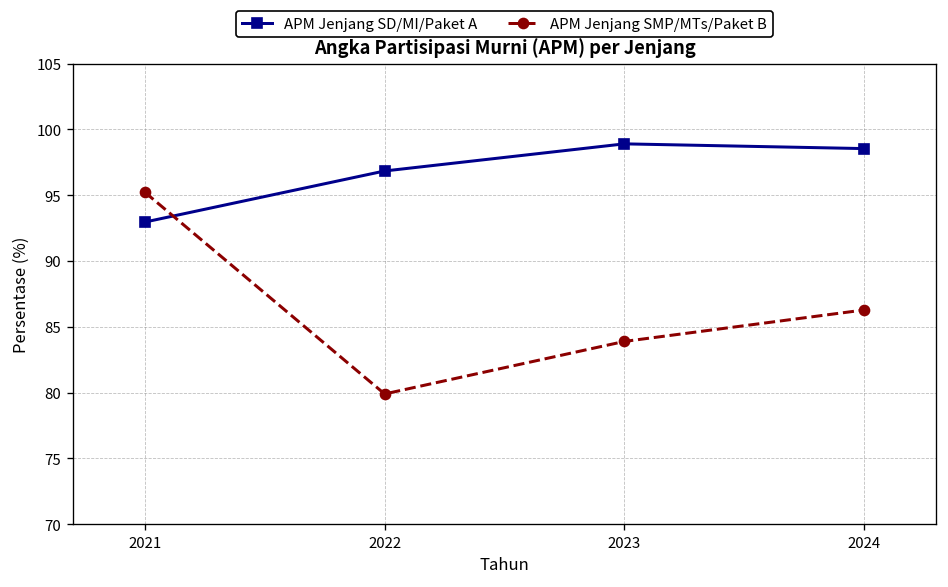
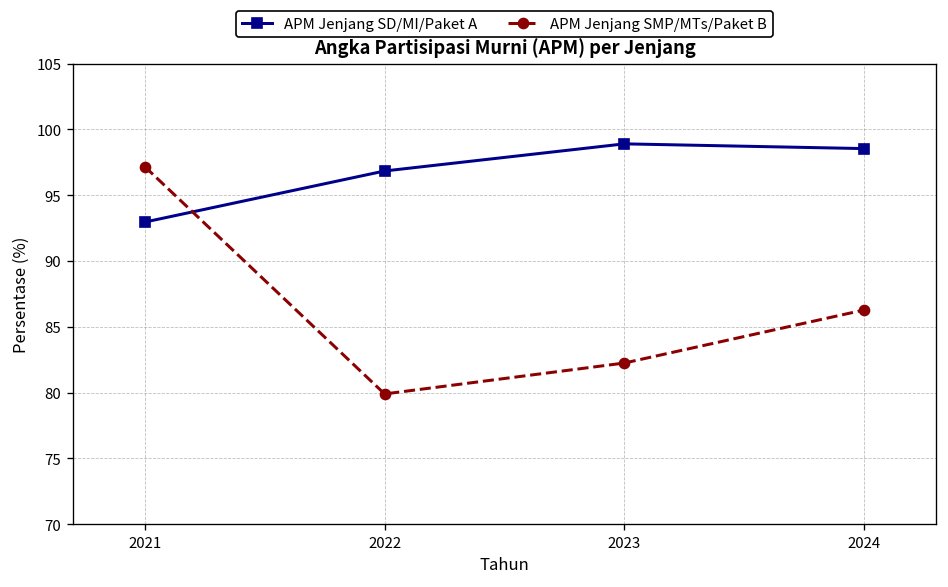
APM Jenjang SMP/MTs/Paket B, 2021: 95.2 -> 97.2
APM Jenjang SMP/MTs/Paket B, 2023: 83.9 -> 82.3
